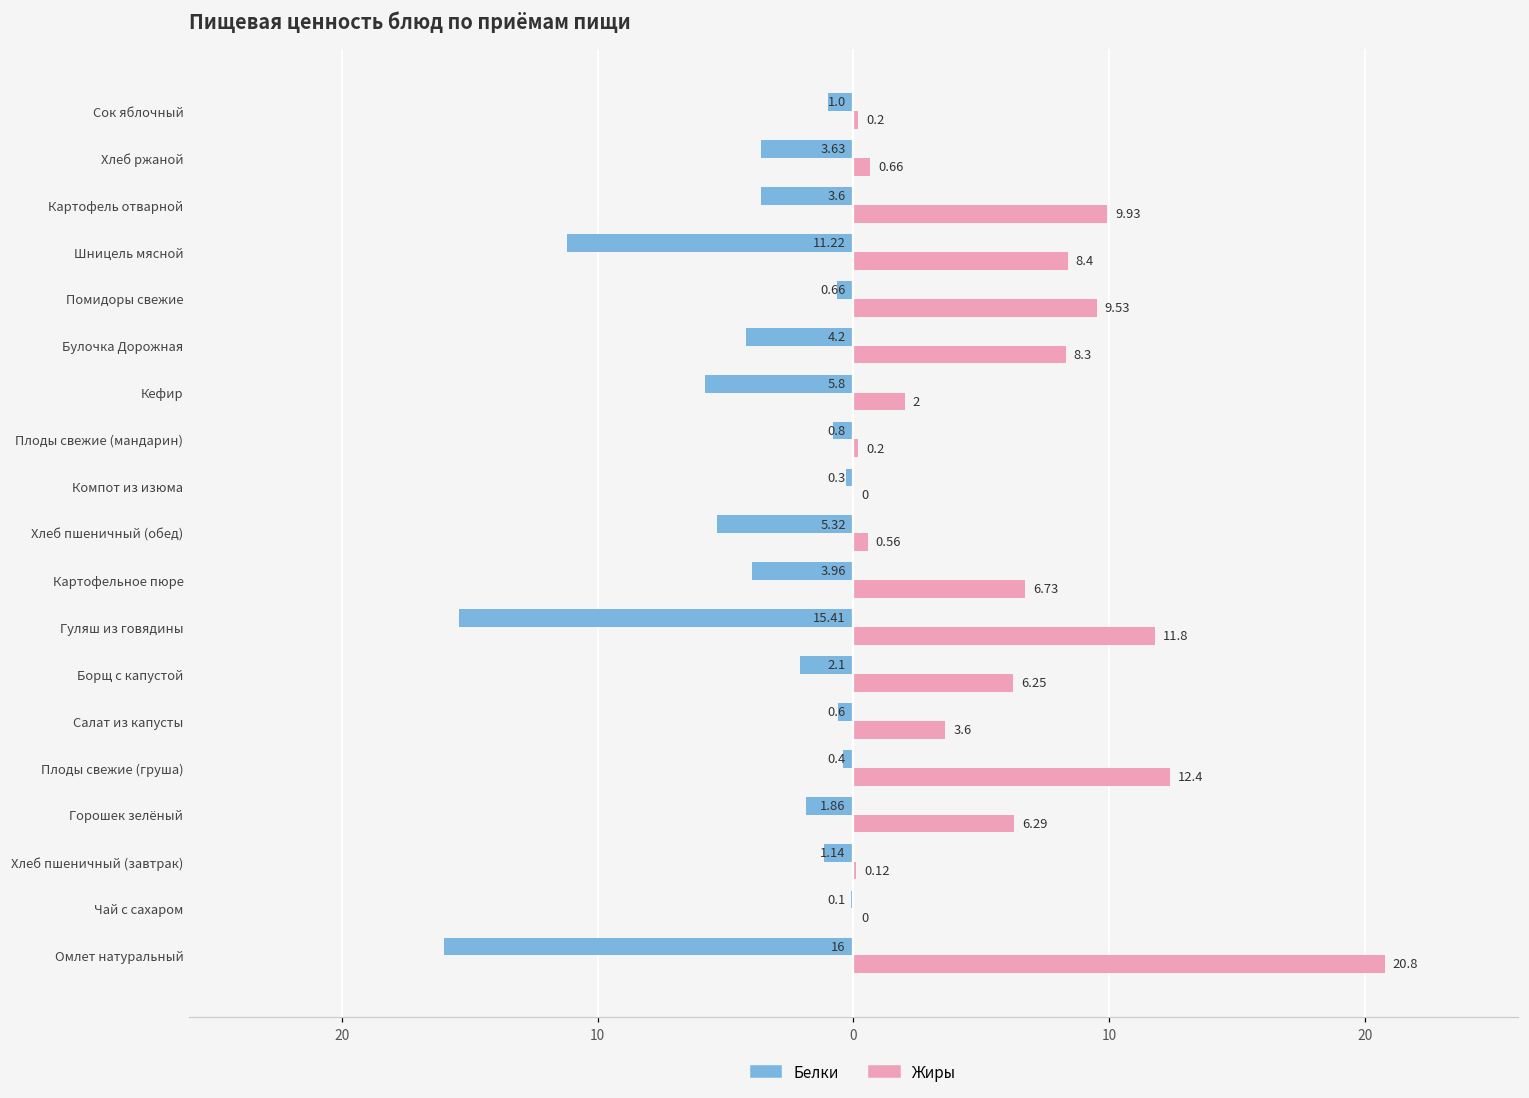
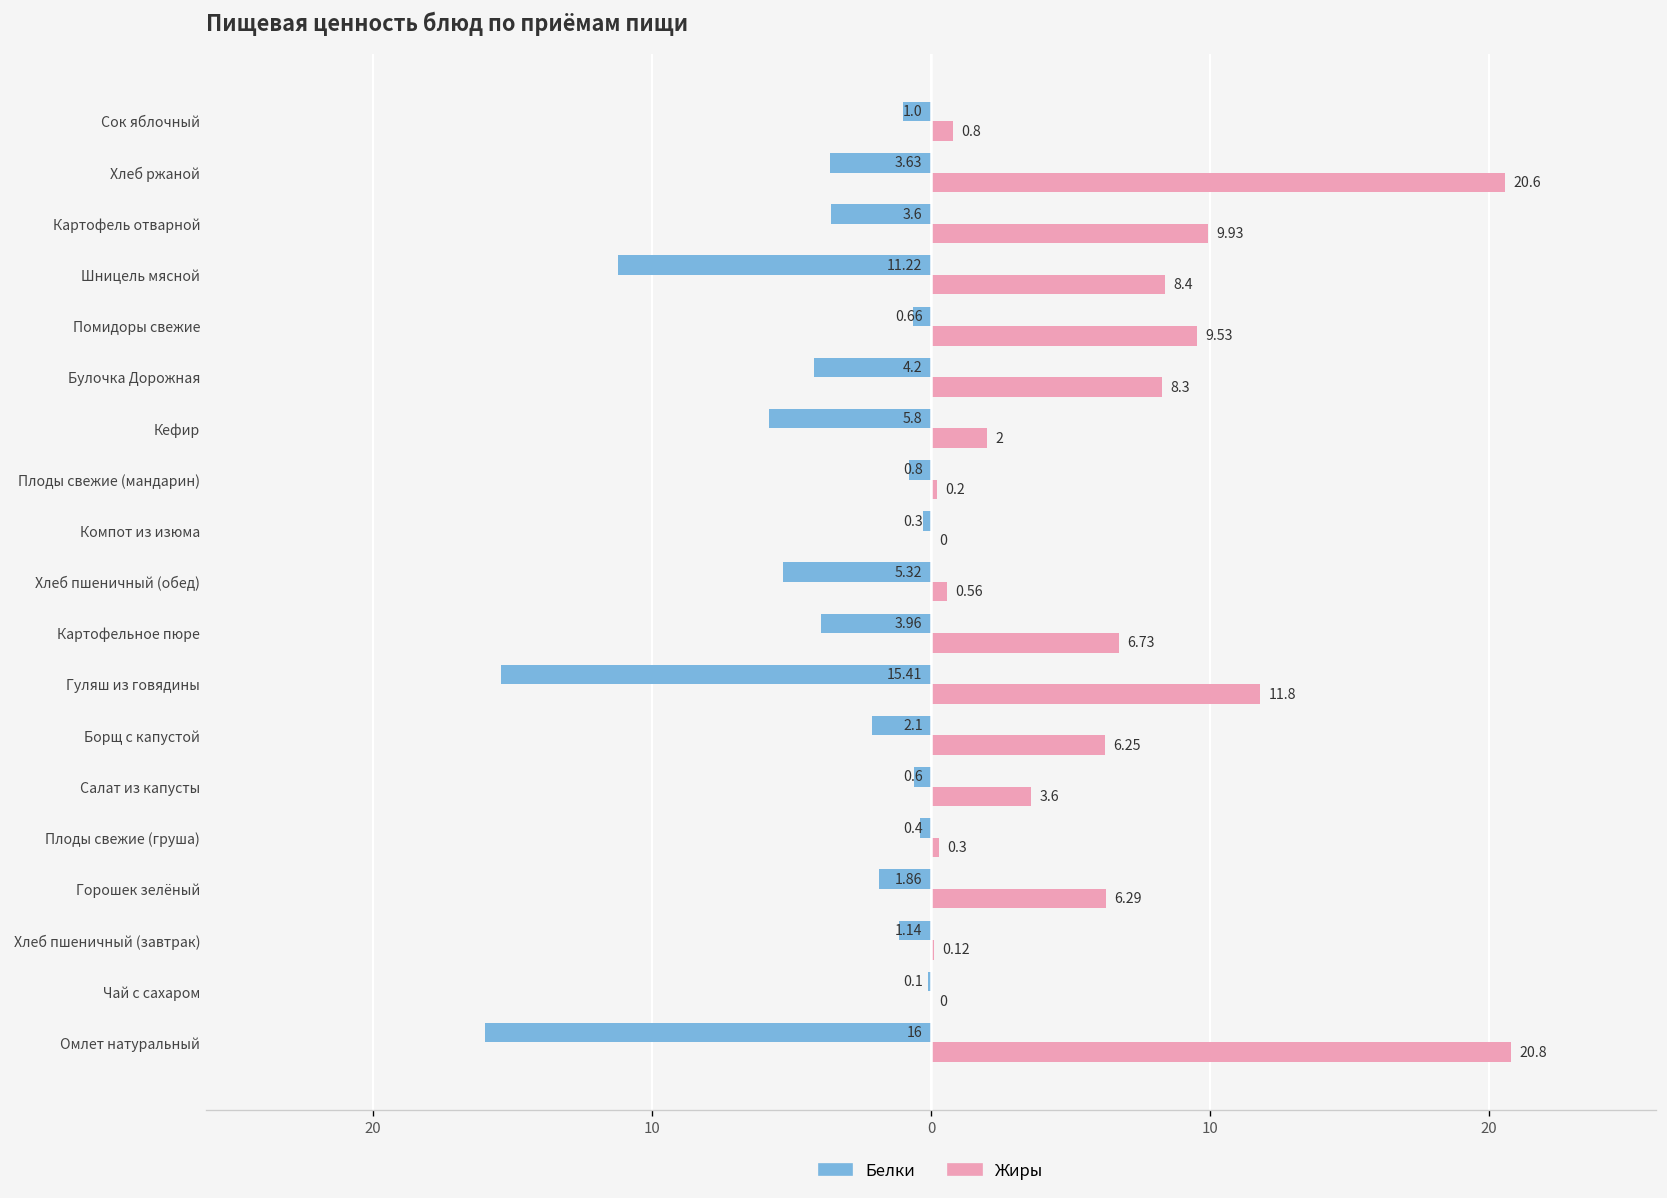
Жиры, Сок яблочный: 0.2 -> 0.8
Жиры, Хлеб ржаной: 0.66 -> 20.6
Жиры, Плоды свежие (груша): 12.4 -> 0.3
